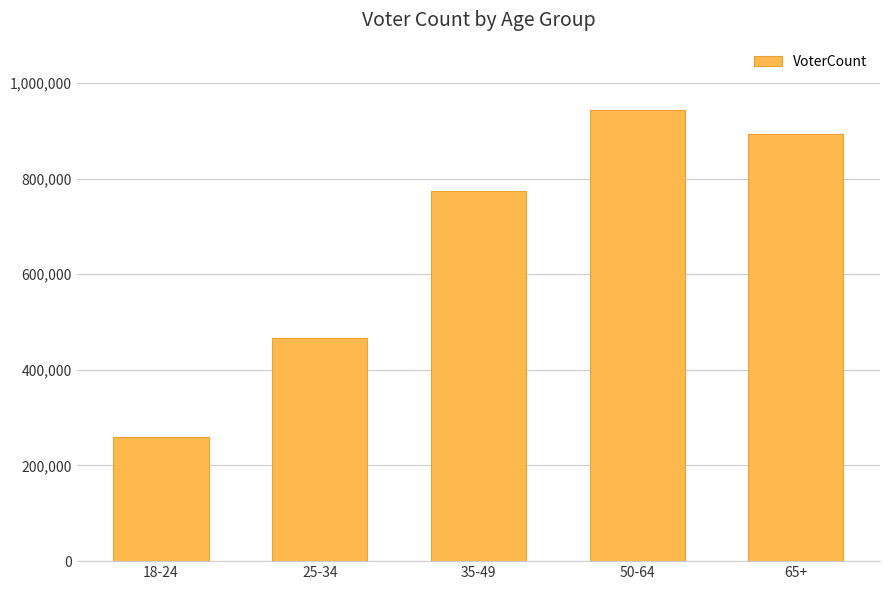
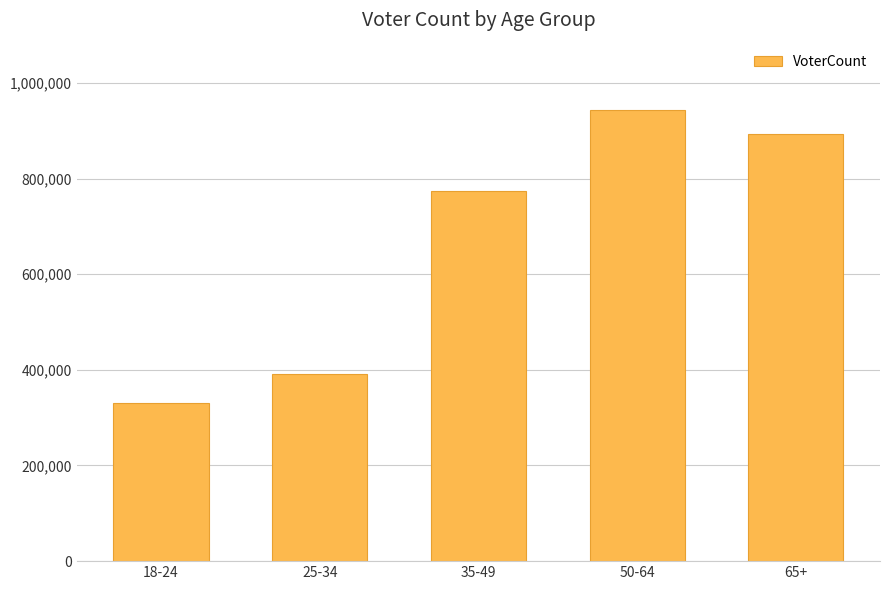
18-24: 260,000 -> 330,000
25-34: 470,000 -> 390,000
